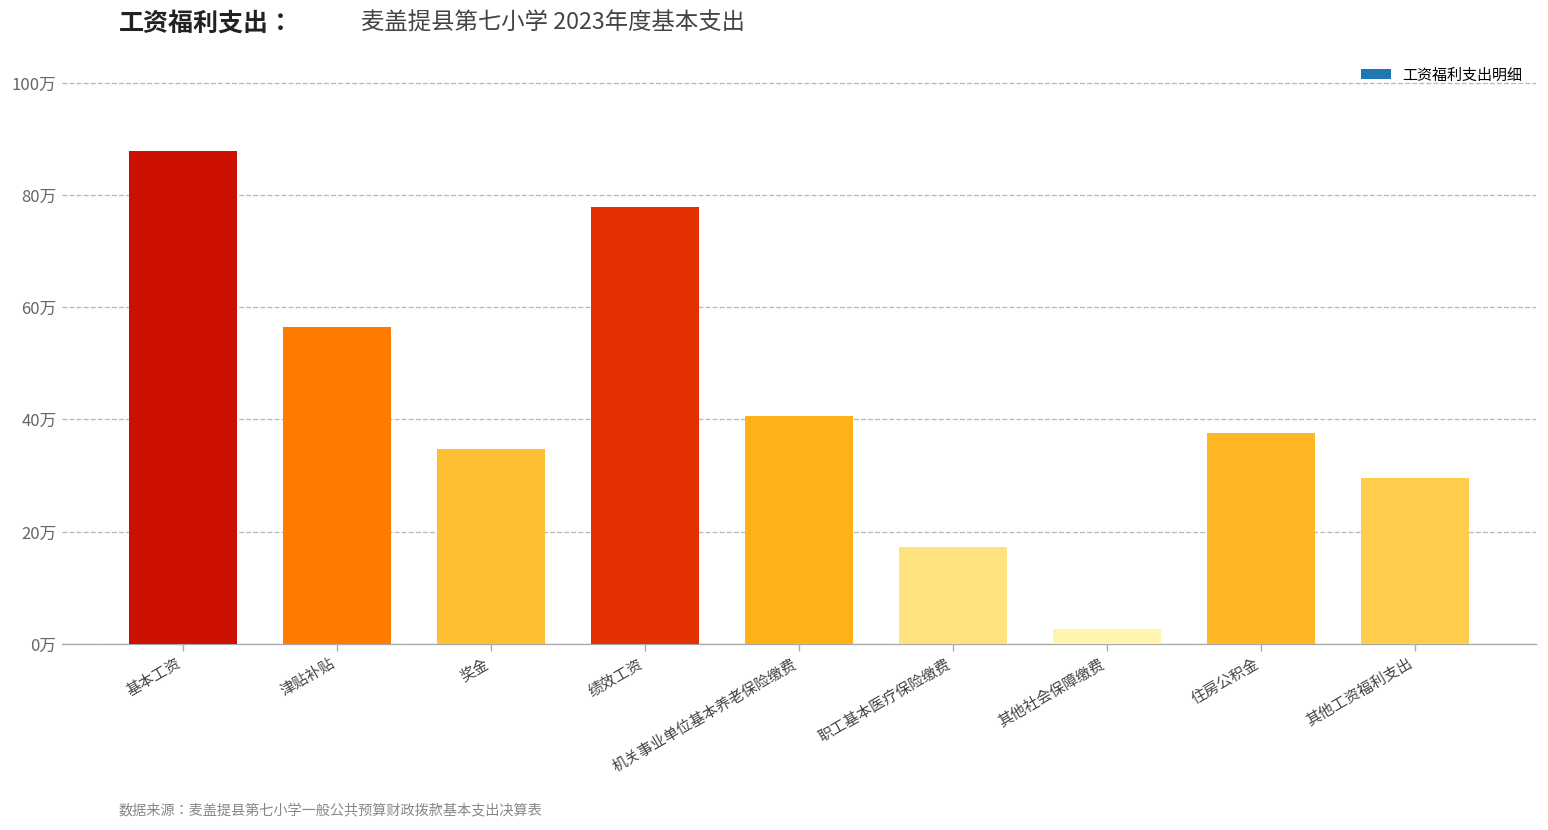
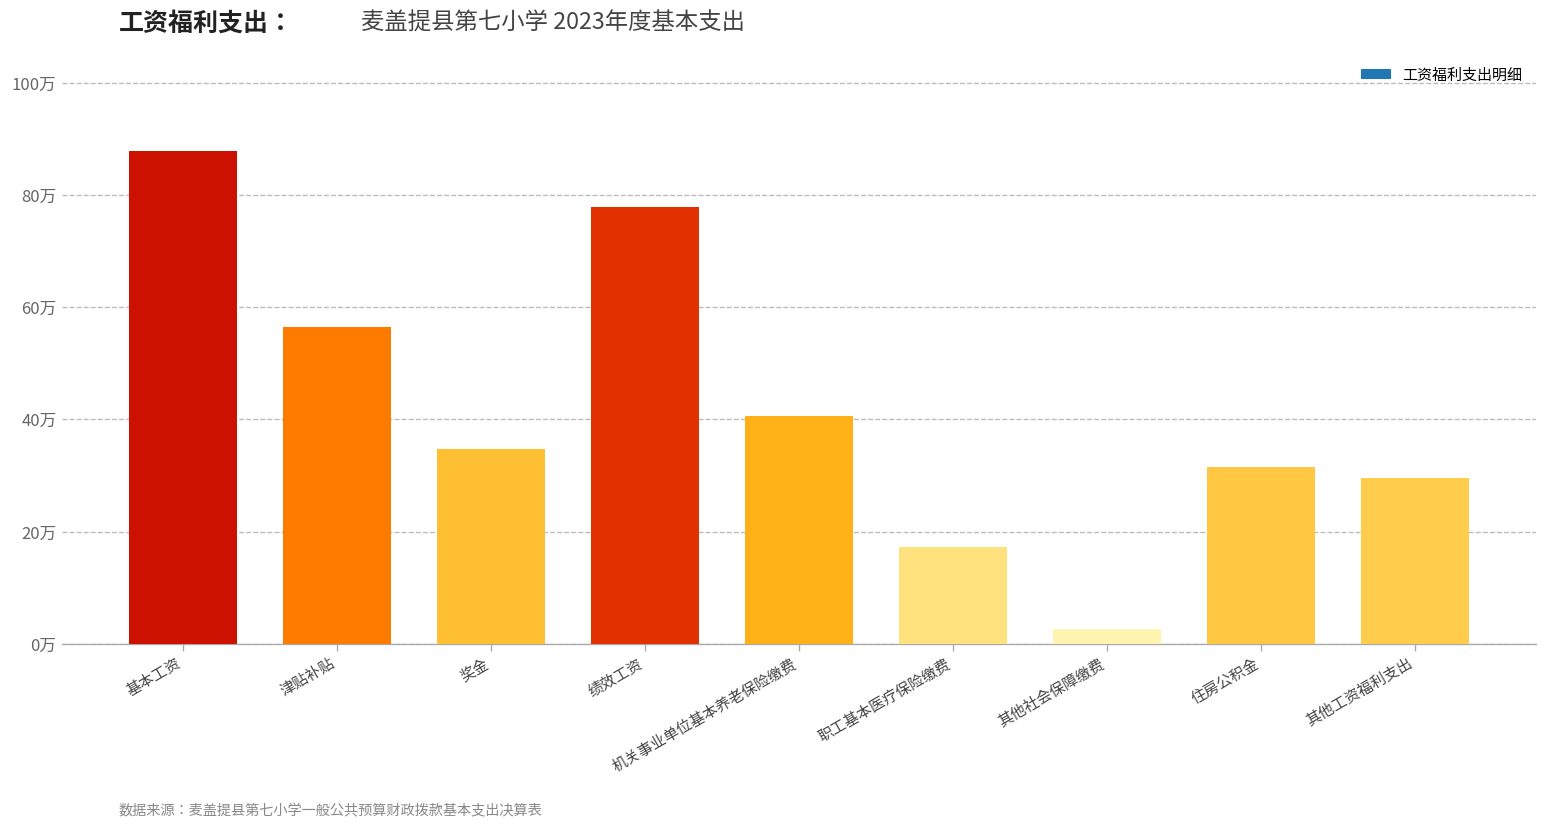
住房公积金: 38万 -> 32万
